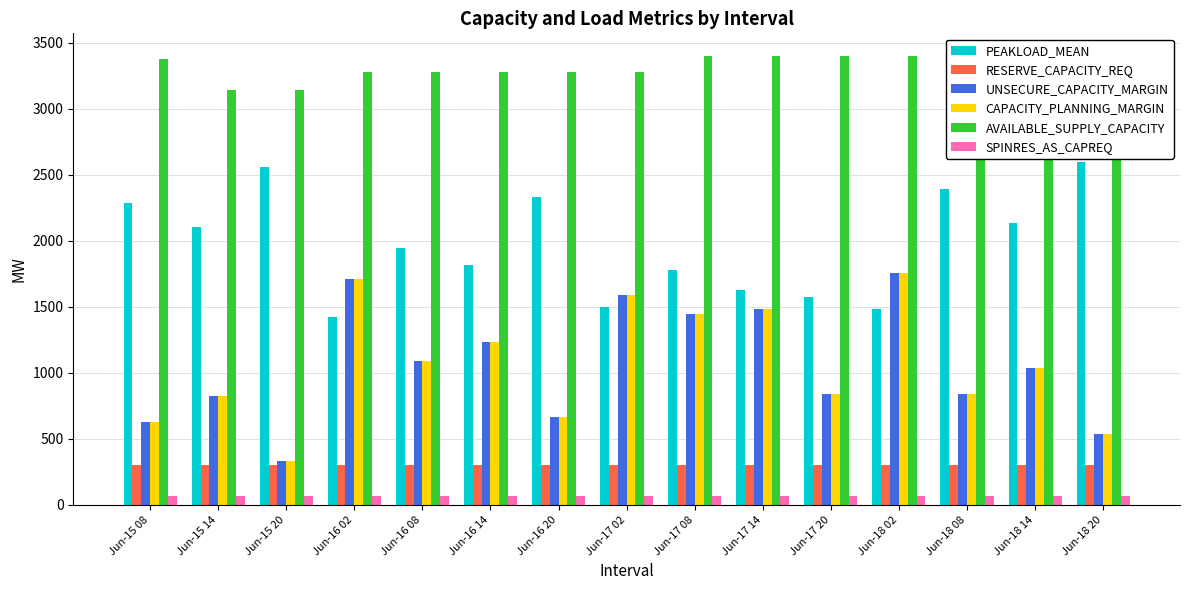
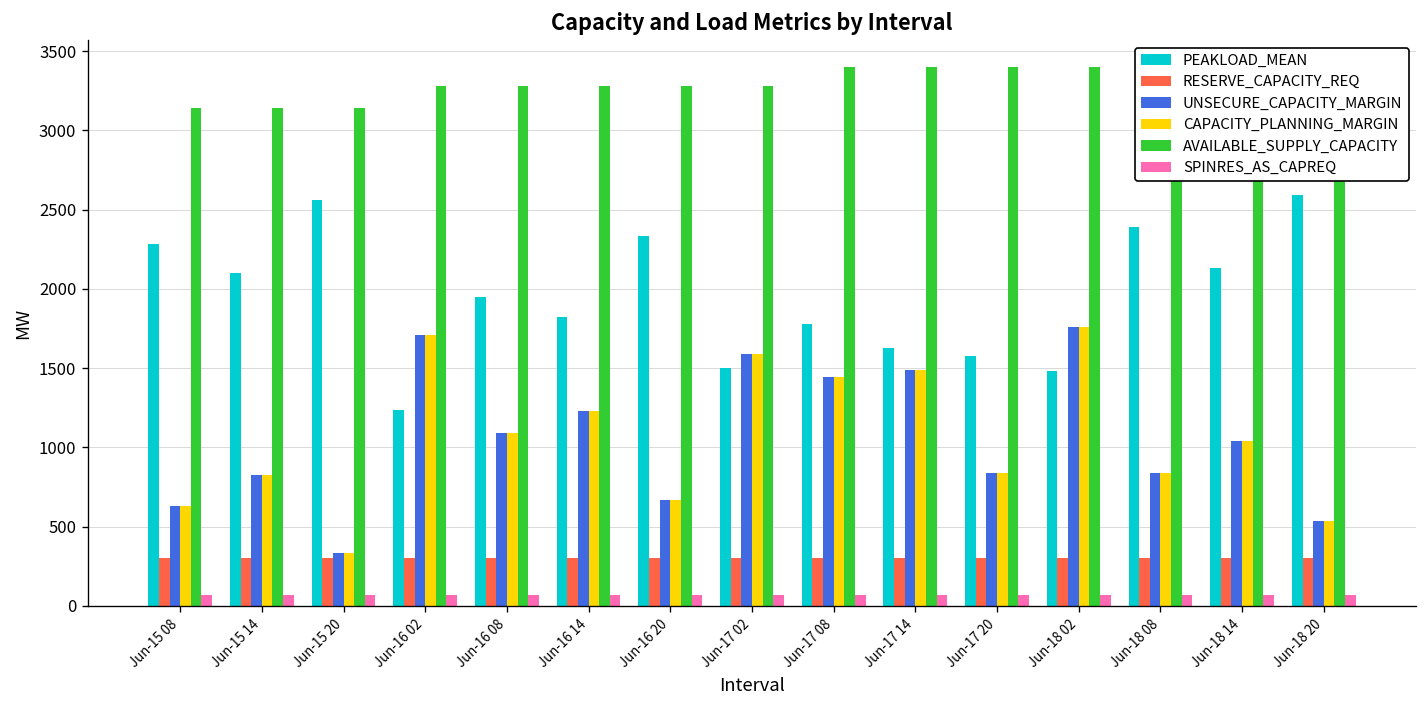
AVAILABLE_SUPPLY_CAPACITY, Jun-15 08: 3380 -> 3140
PEAKLOAD_MEAN, Jun-16 02: 1420 -> 1240
